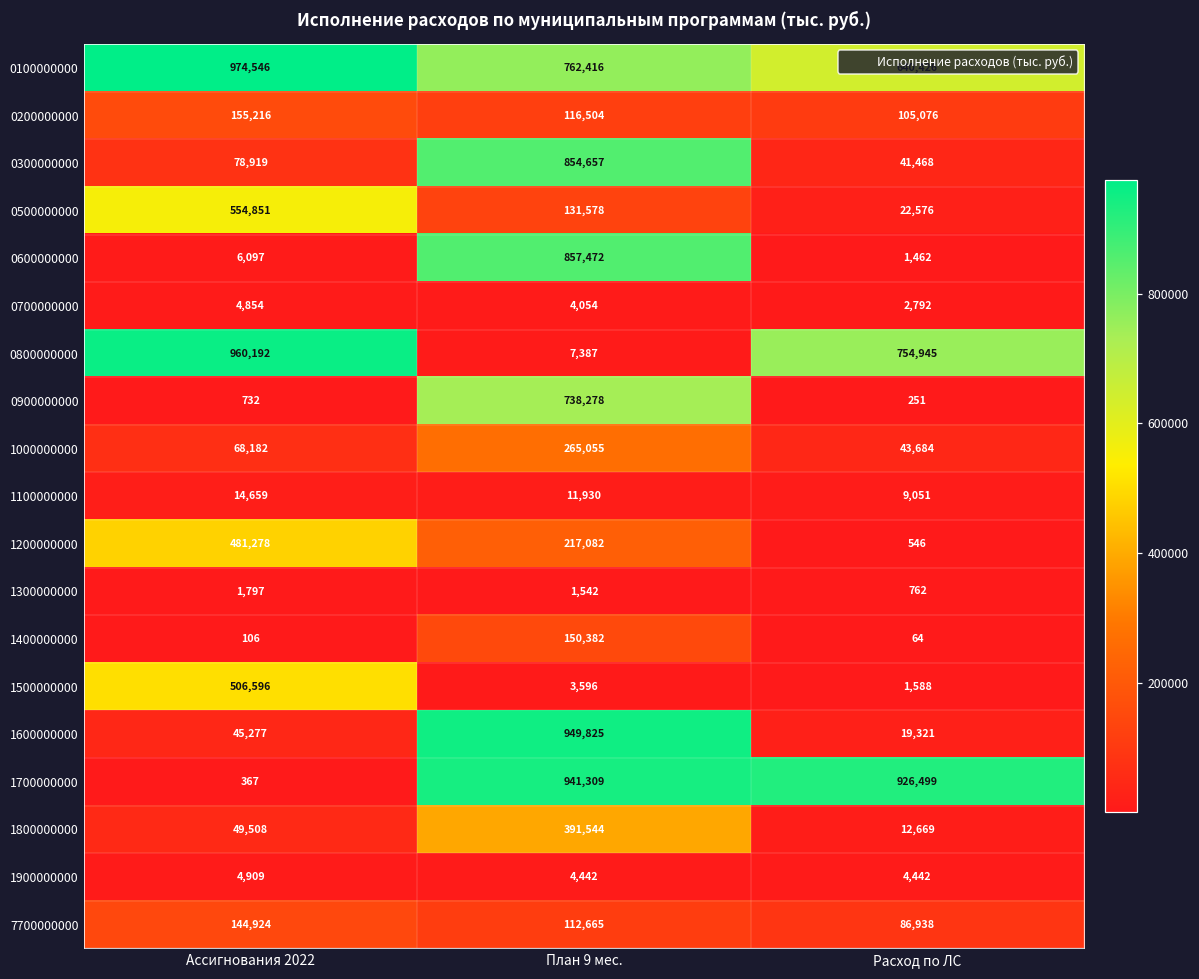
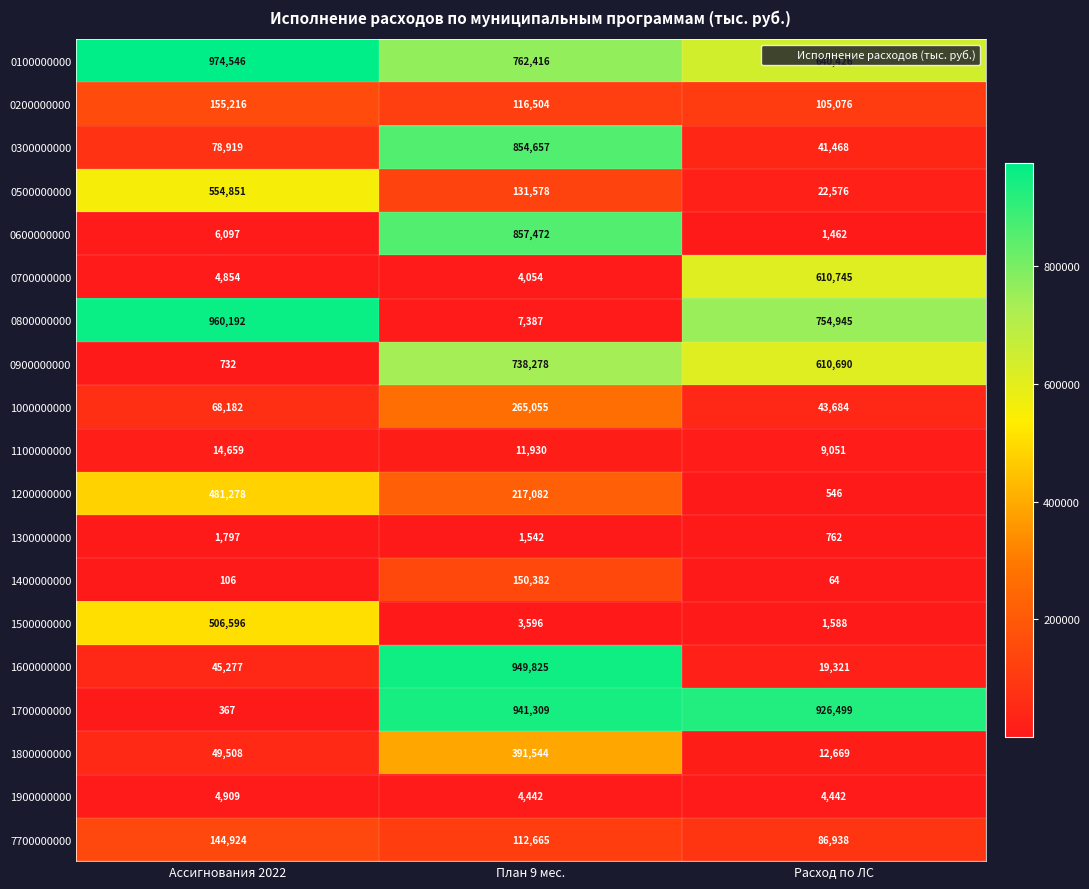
0700000000, Расход по ЛС: 2,792 -> 610,745
0900000000, Расход по ЛС: 251 -> 610,690
